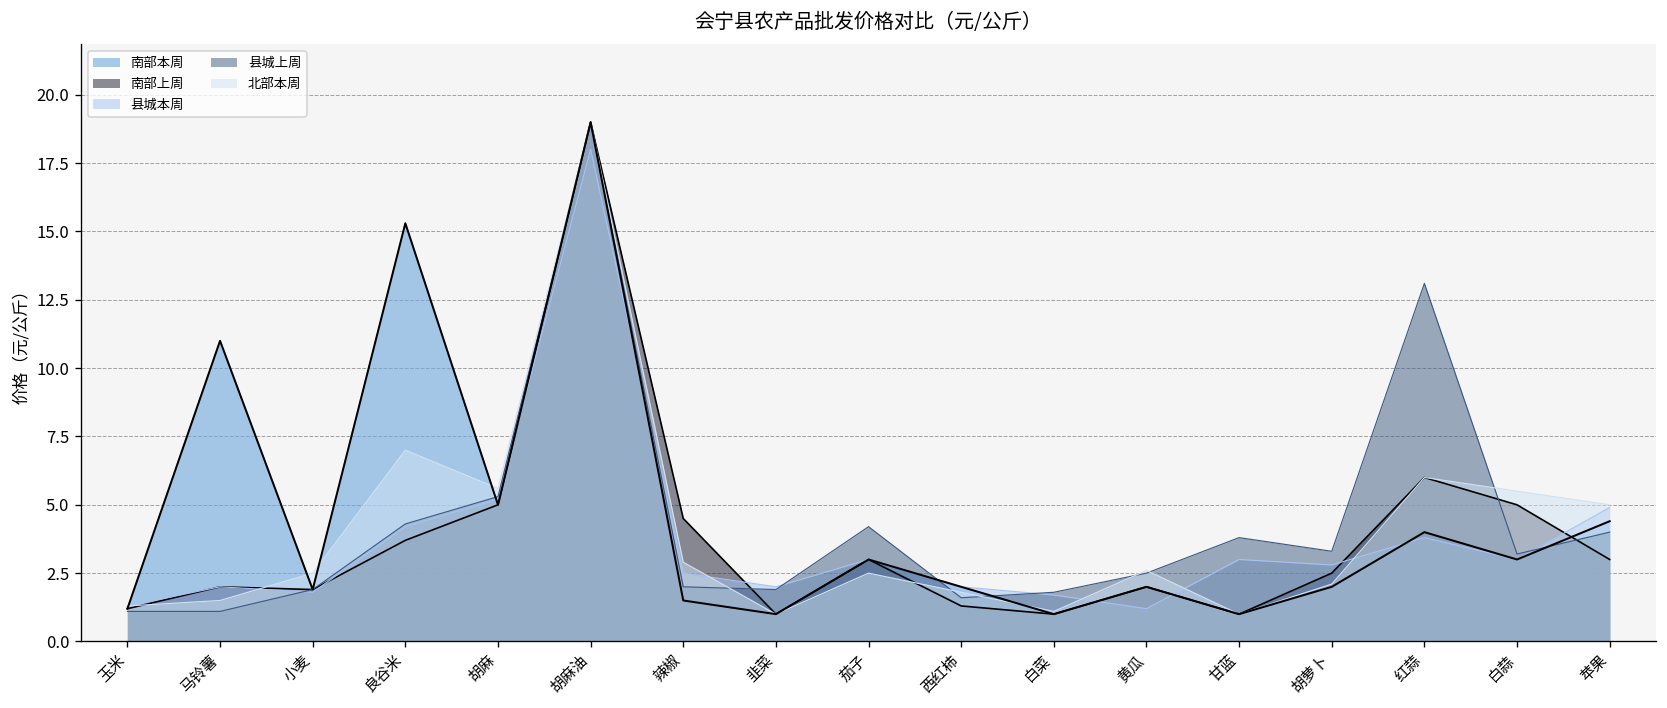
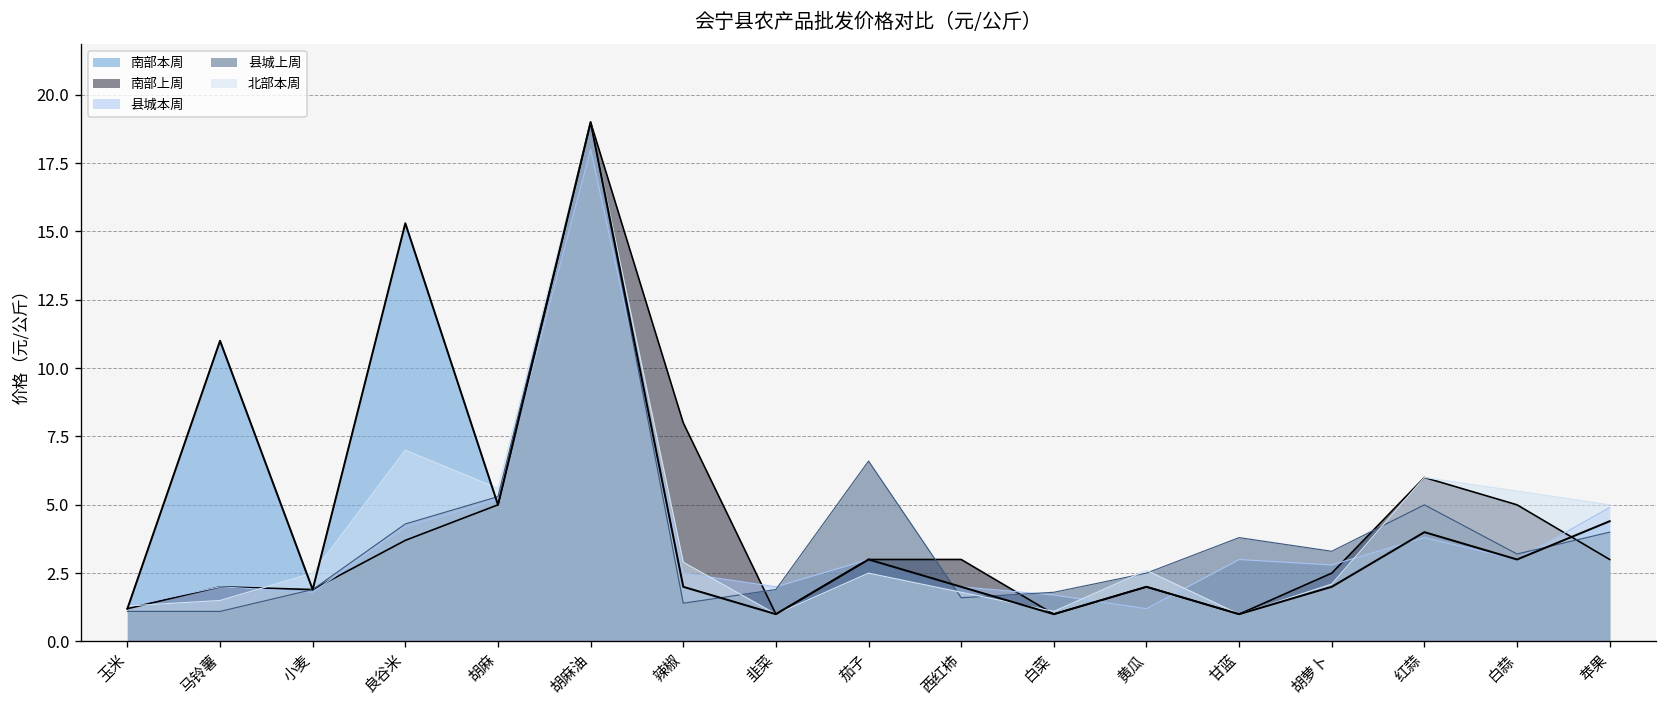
南部本周, 辣椒: 1.5 -> 2.0
南部上周, 辣椒: 4.5 -> 8.0
县城上周, 辣椒: 2.0 -> 1.4
县城上周, 茄子: 4.2 -> 6.6
南部上周, 西红柿: 1.3 -> 3.0
县城上周, 红蒜: 13.1 -> 5.0
